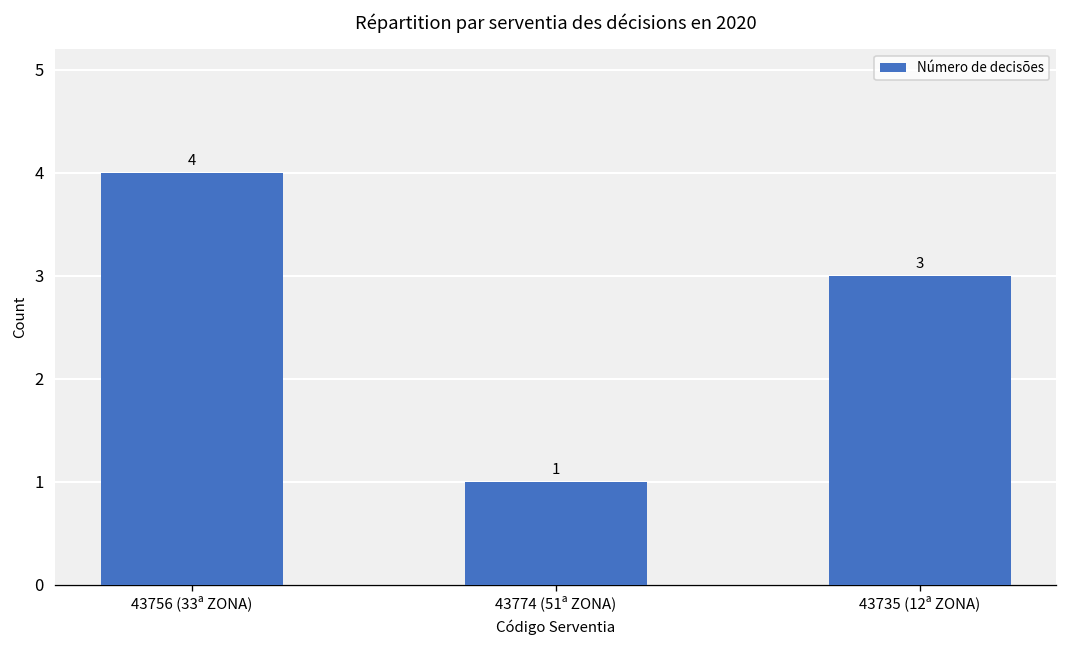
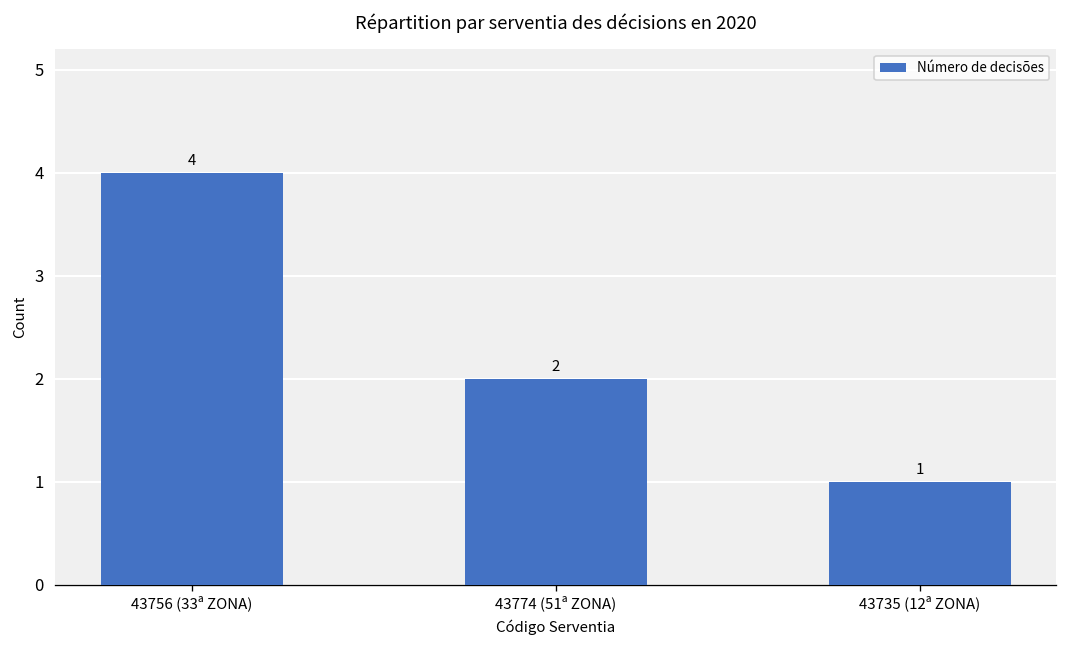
43774 (51ª ZONA): 1 -> 2
43735 (12ª ZONA): 3 -> 1
